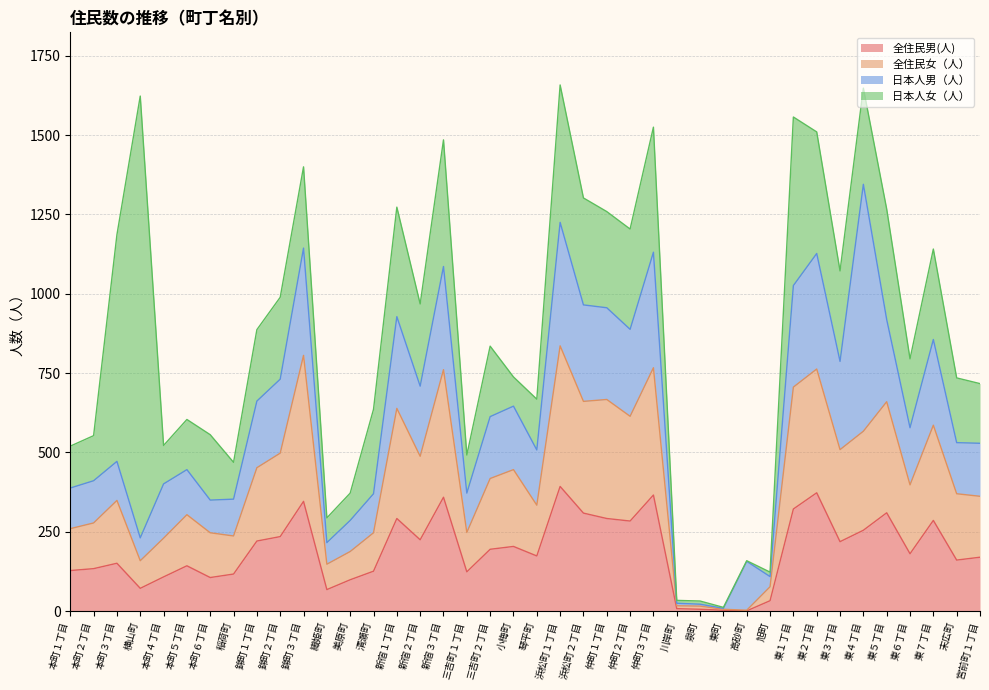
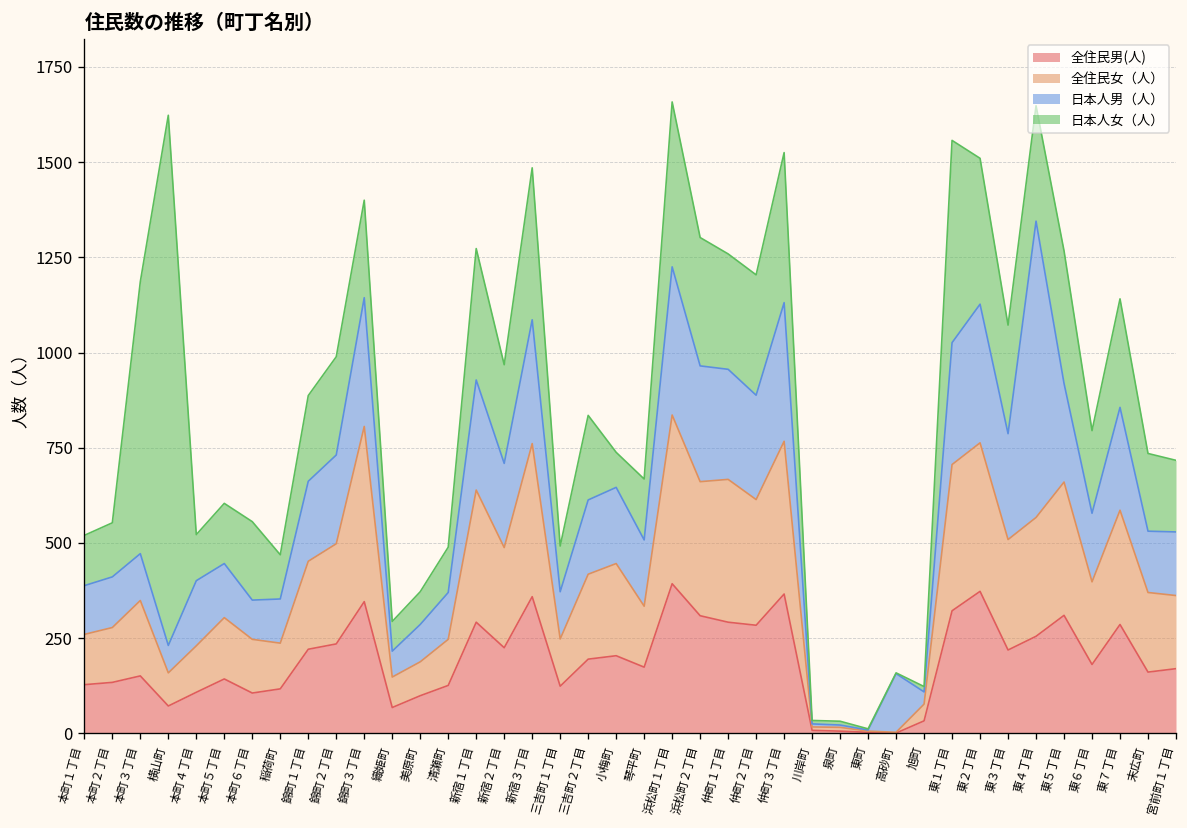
日本人女（人）, 清瀬町: 270 -> 120
